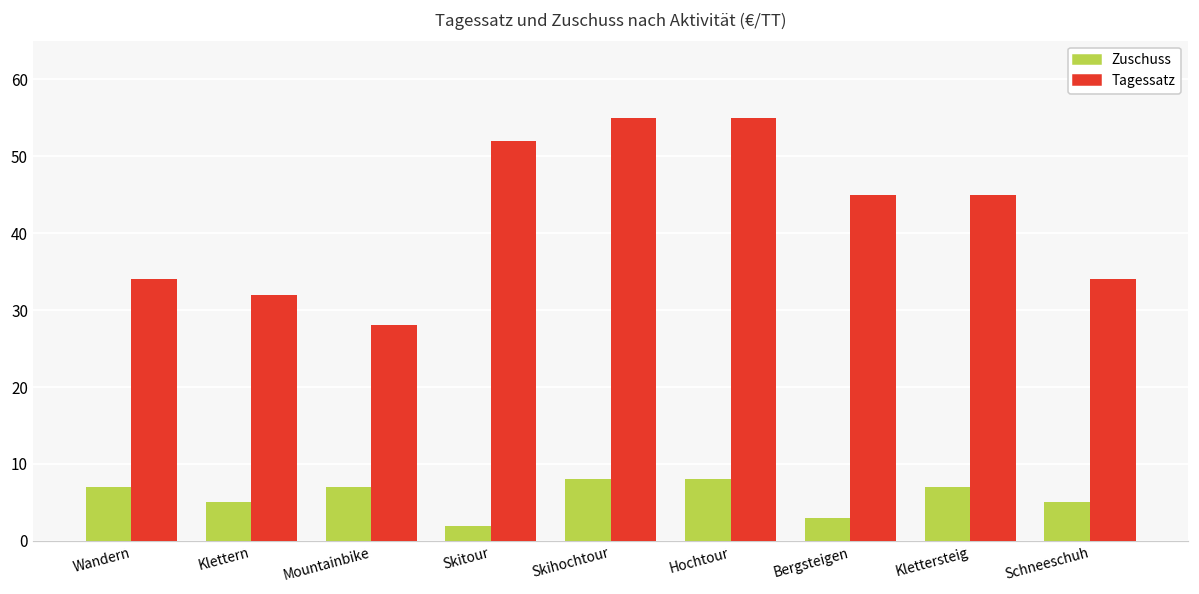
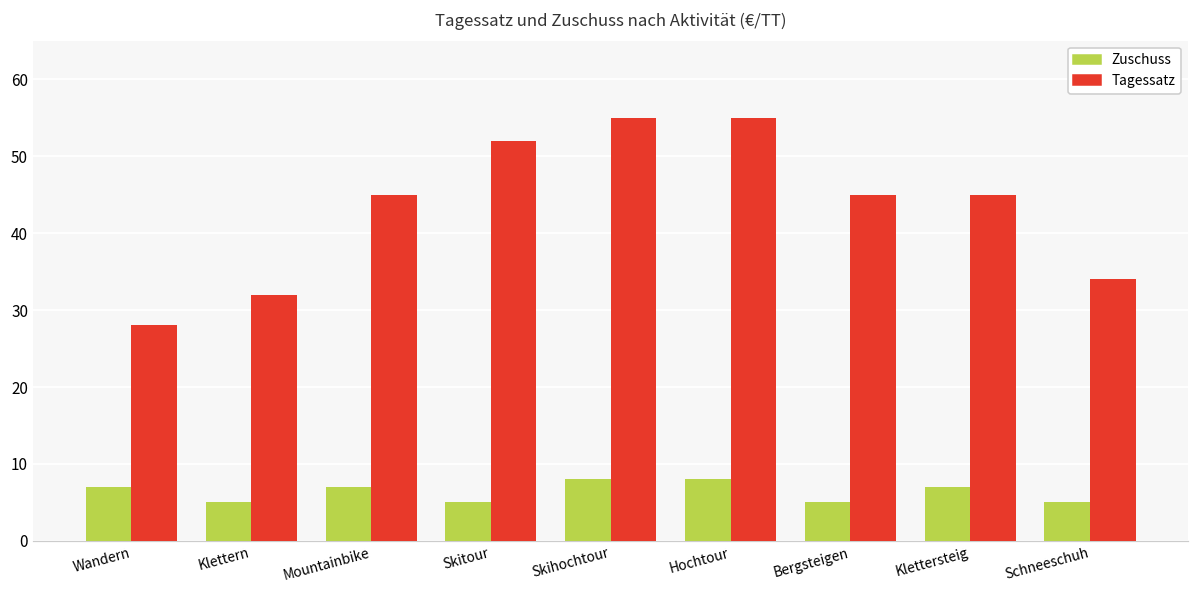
Tagessatz, Wandern: 34 -> 28
Tagessatz, Mountainbike: 28 -> 45
Zuschuss, Skitour: 2 -> 5
Zuschuss, Bergsteigen: 3 -> 5
